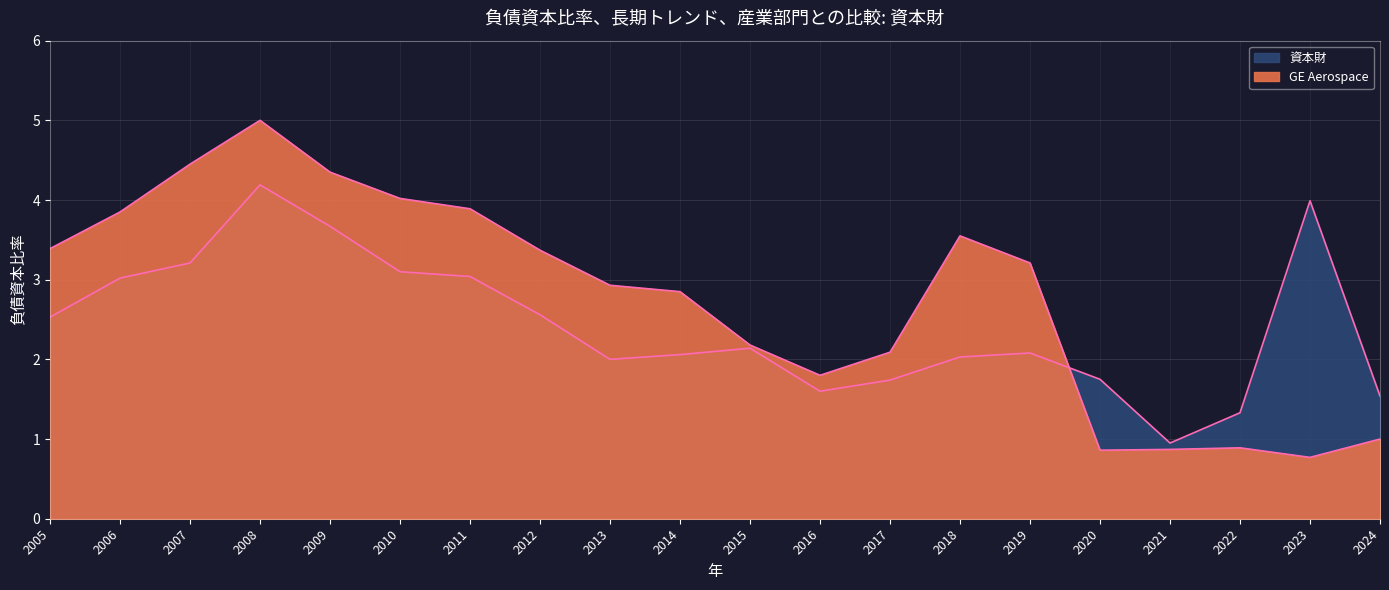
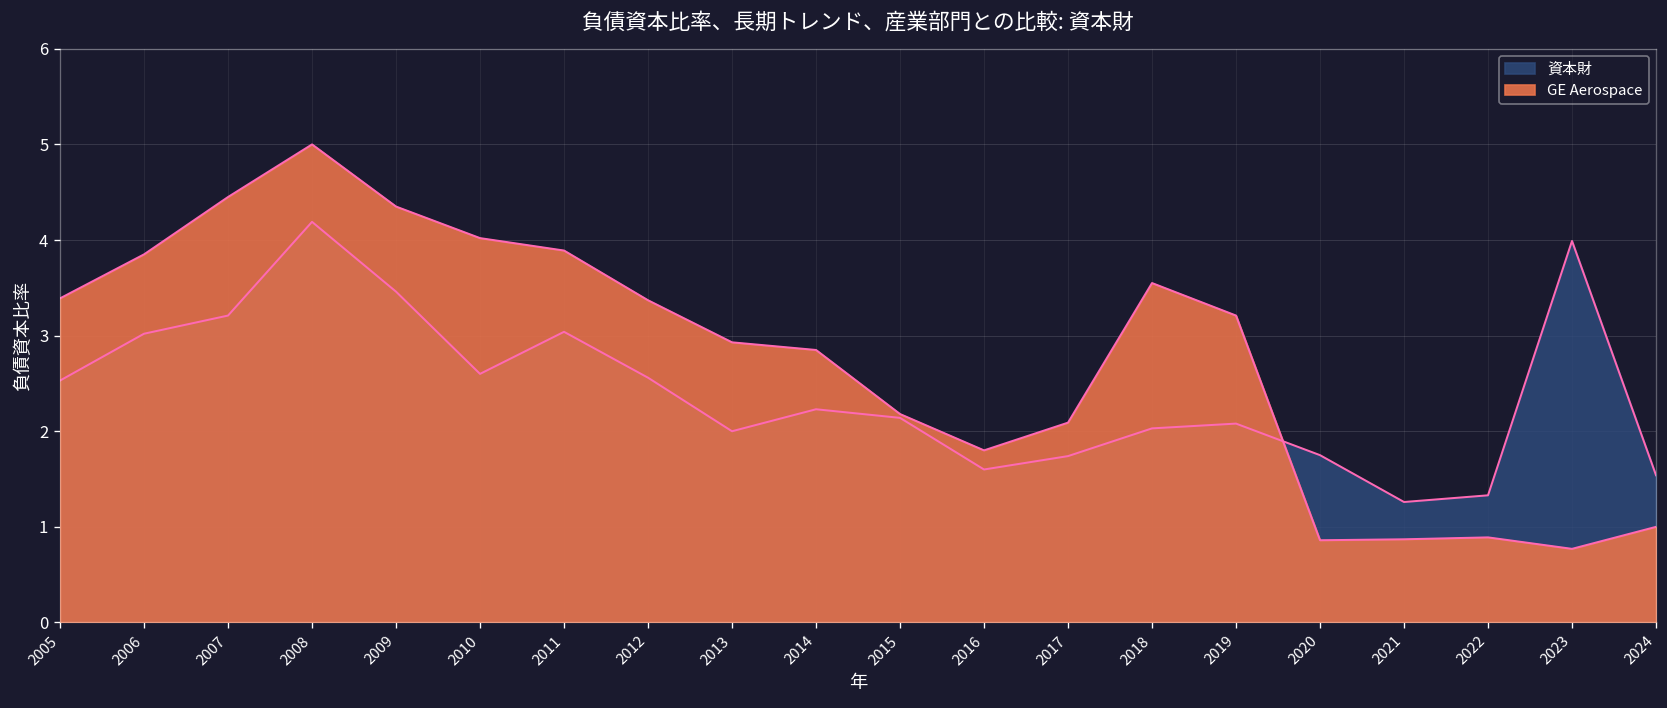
資本財, 2009: 3.7 -> 3.5
資本財, 2010: 3.1 -> 2.6
資本財, 2014: 2.1 -> 2.2
資本財, 2021: 1.0 -> 1.3
